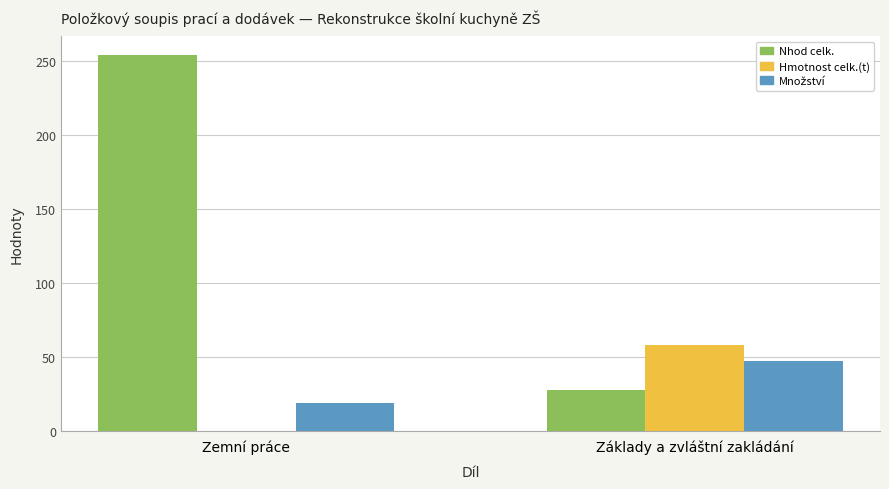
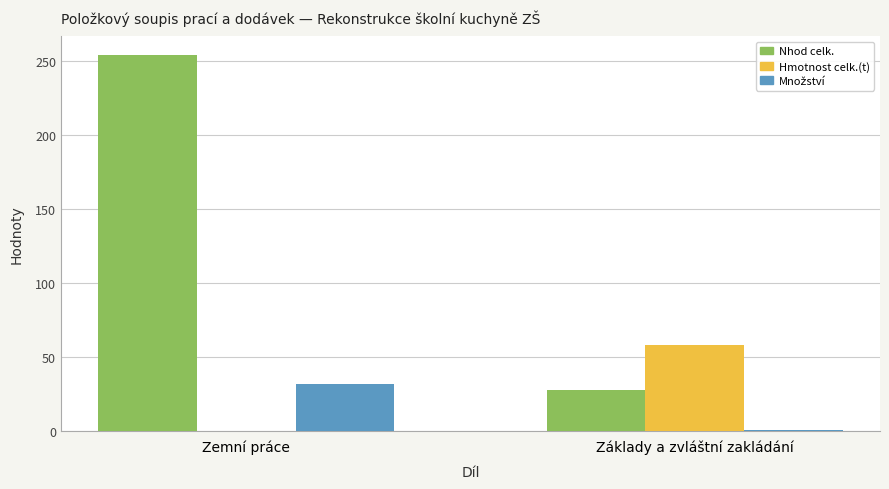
Množství, Zemní práce: 19 -> 32
Množství, Základy a zvláštní zakládání: 47 -> 1
